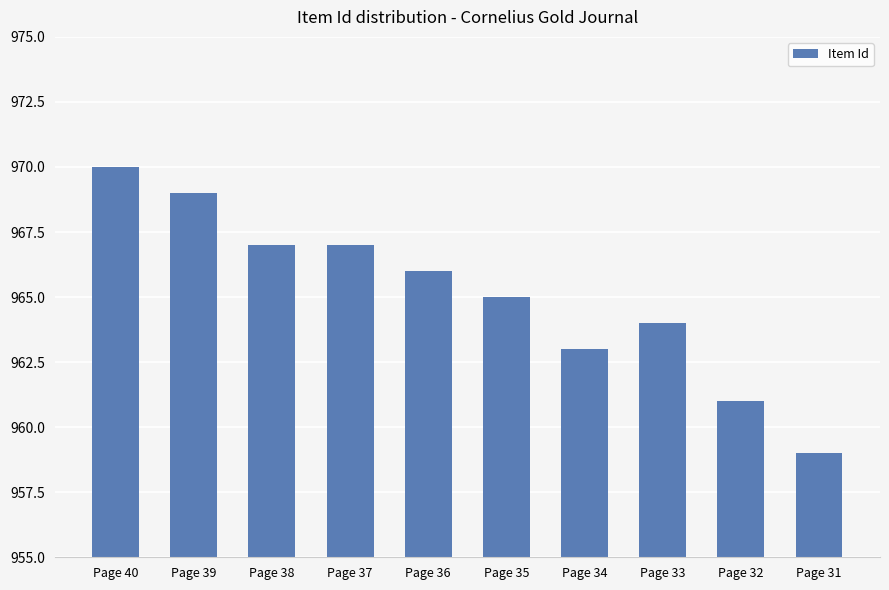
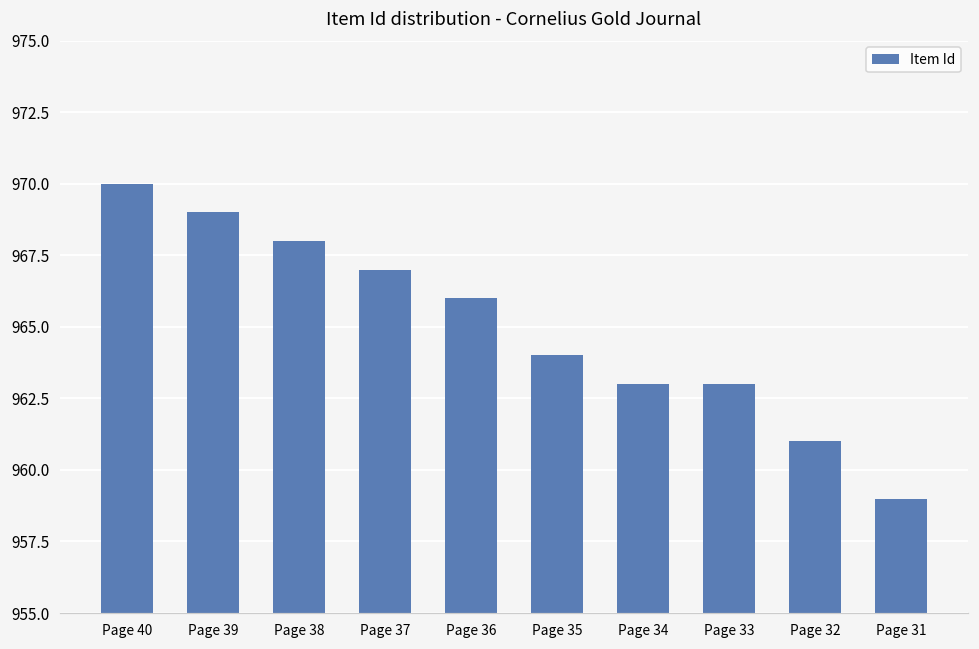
Page 38: 967 -> 968
Page 35: 965 -> 964
Page 33: 964 -> 963
